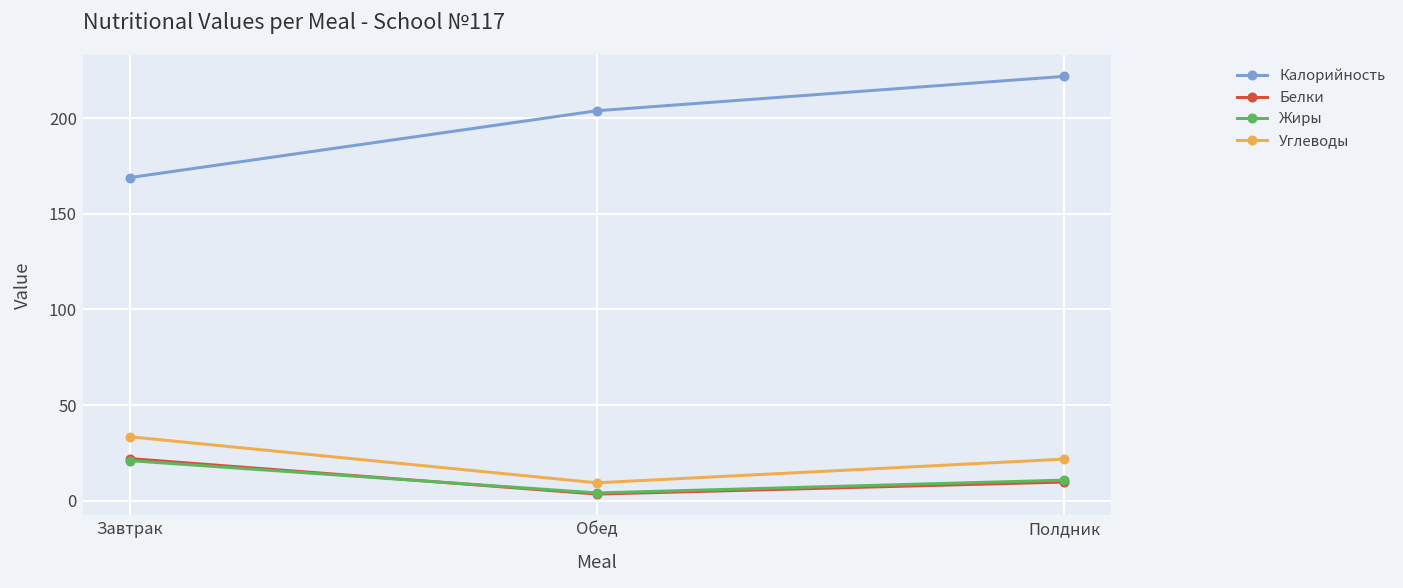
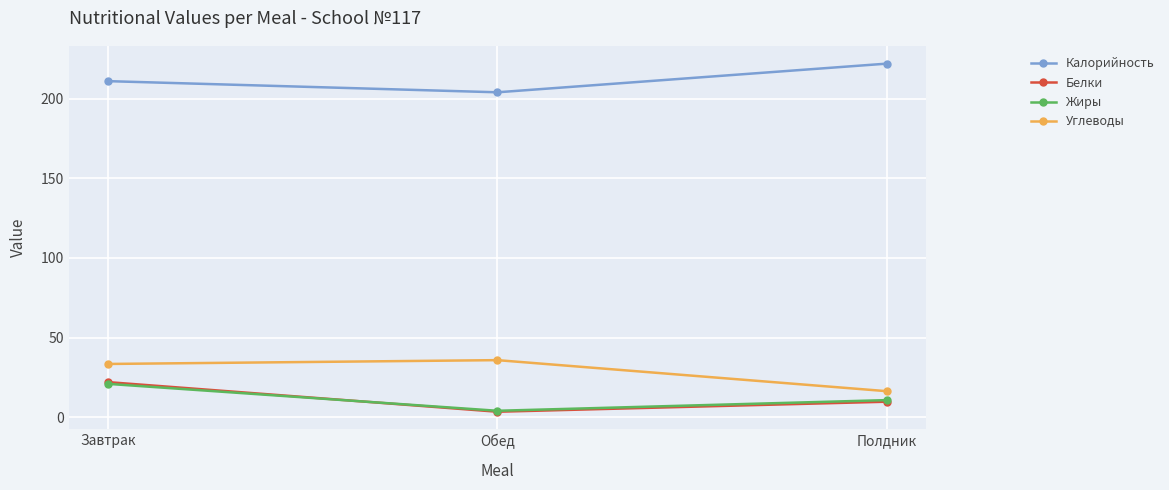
Калорийность, Завтрак: 169 -> 211
Углеводы, Обед: 9 -> 36
Углеводы, Полдник: 22 -> 16
